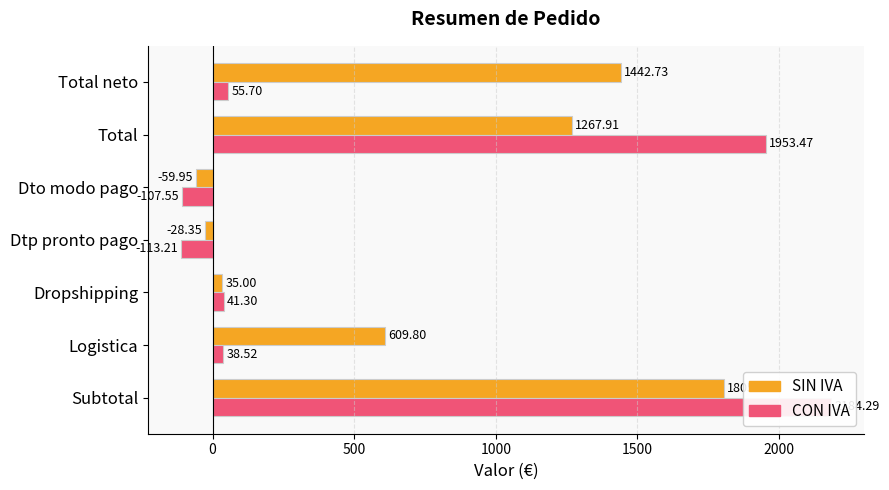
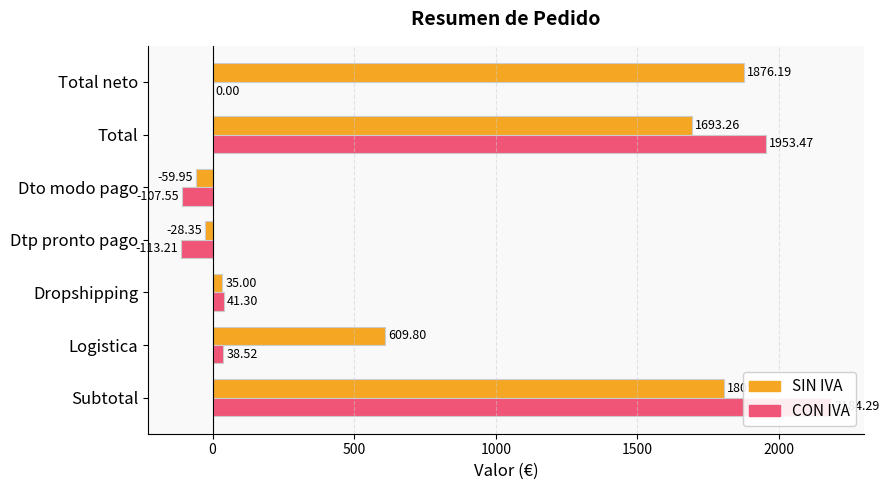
SIN IVA, Total neto: 1442.73 -> 1876.19
CON IVA, Total neto: 55.70 -> 0.00
SIN IVA, Total: 1267.91 -> 1693.26
